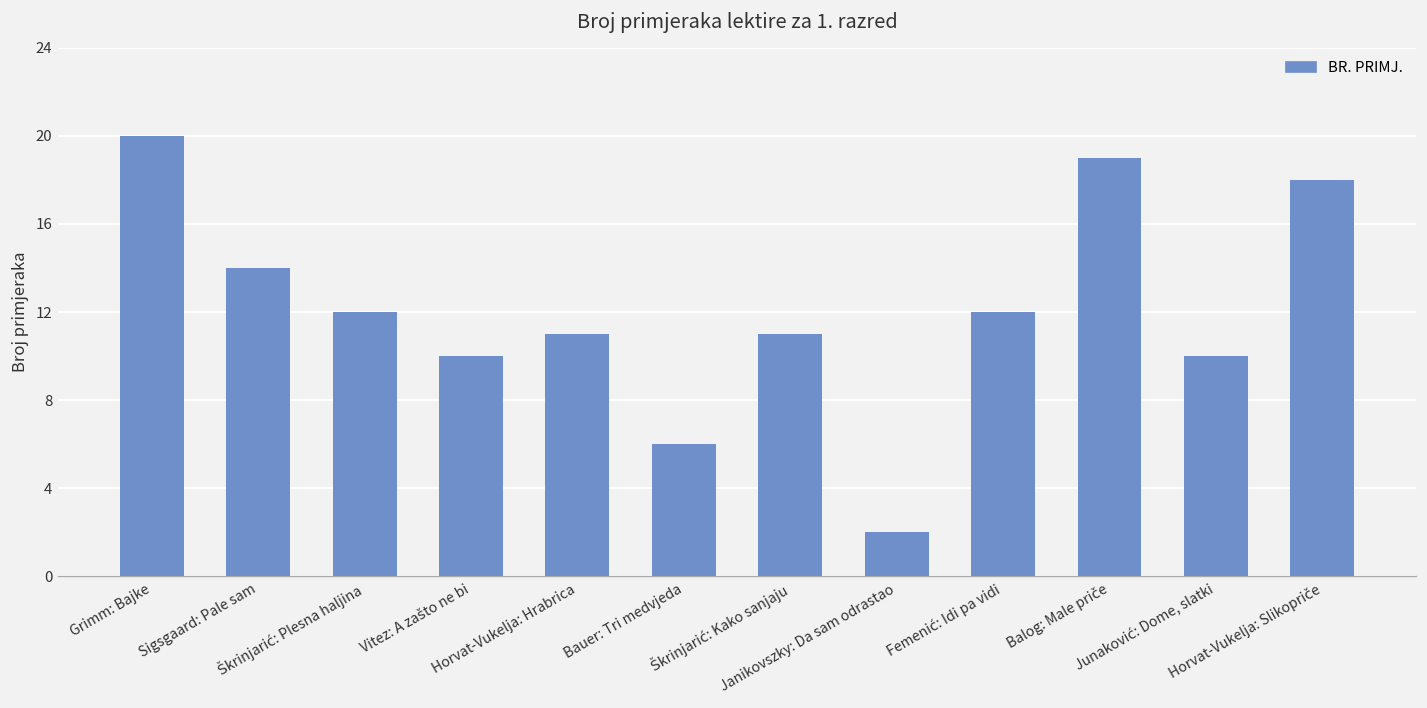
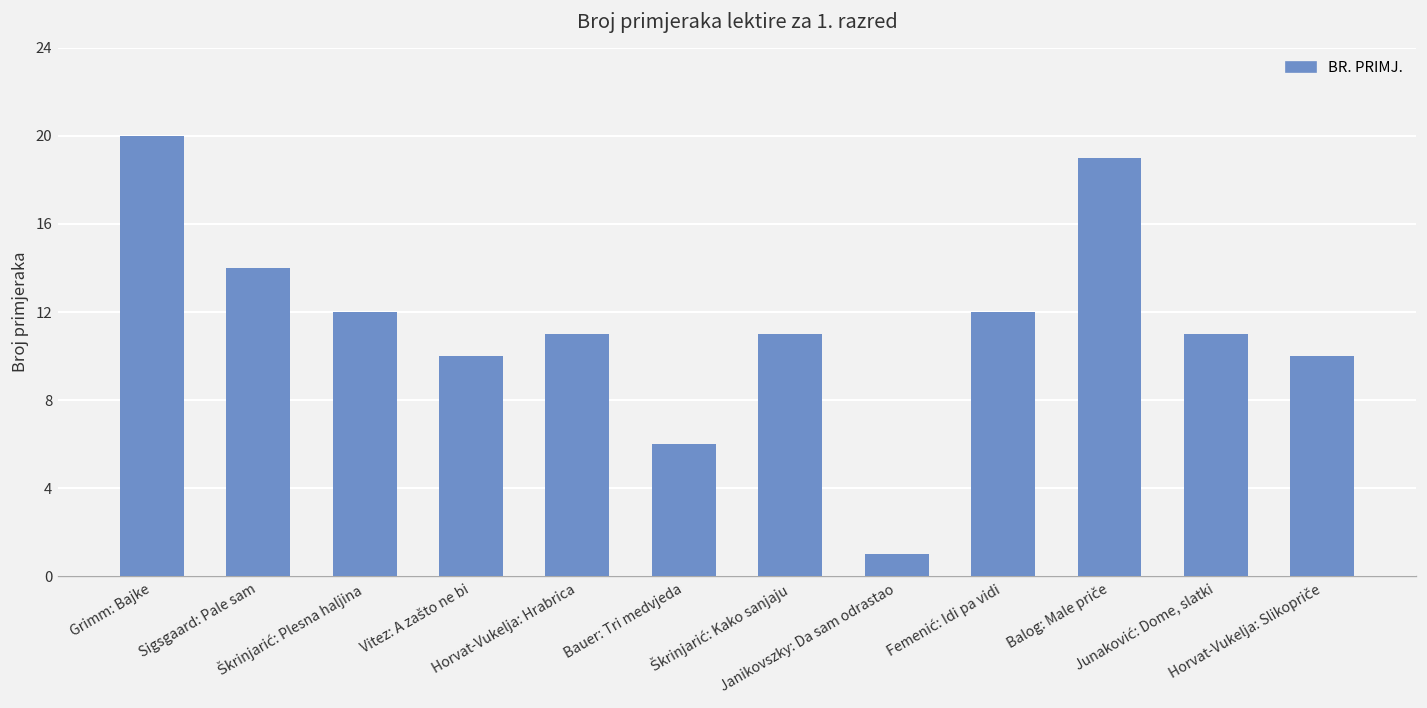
Janikovszky: Da sam odrastao: 2 -> 1
Junaković: Dome, slatki: 10 -> 11
Horvat-Vukelja: Slikopriče: 18 -> 10
